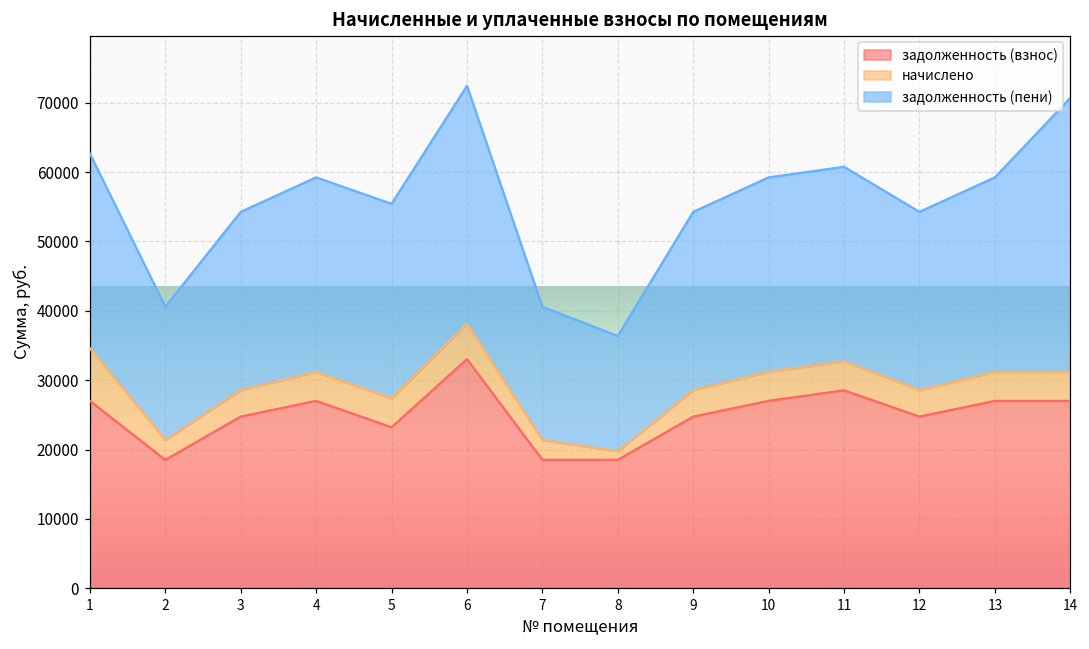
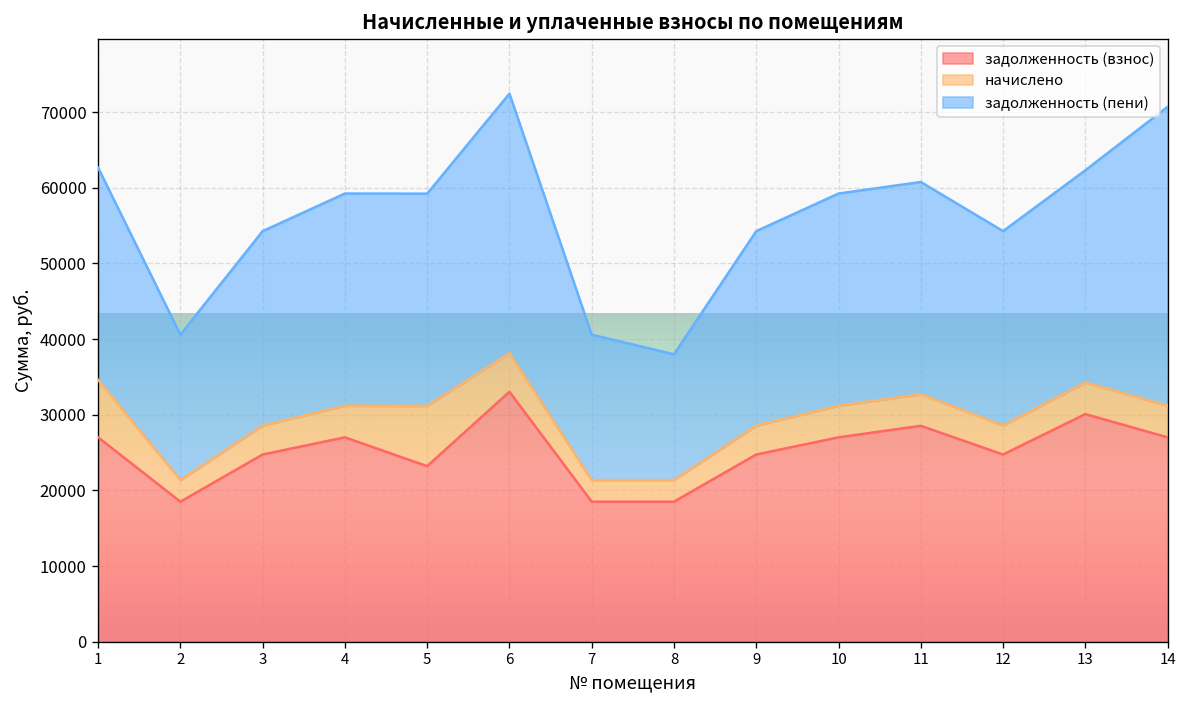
начислено, 5: 4000 -> 8000
начислено, 8: 1000 -> 3000
задолженность (взнос), 13: 27000 -> 30000
